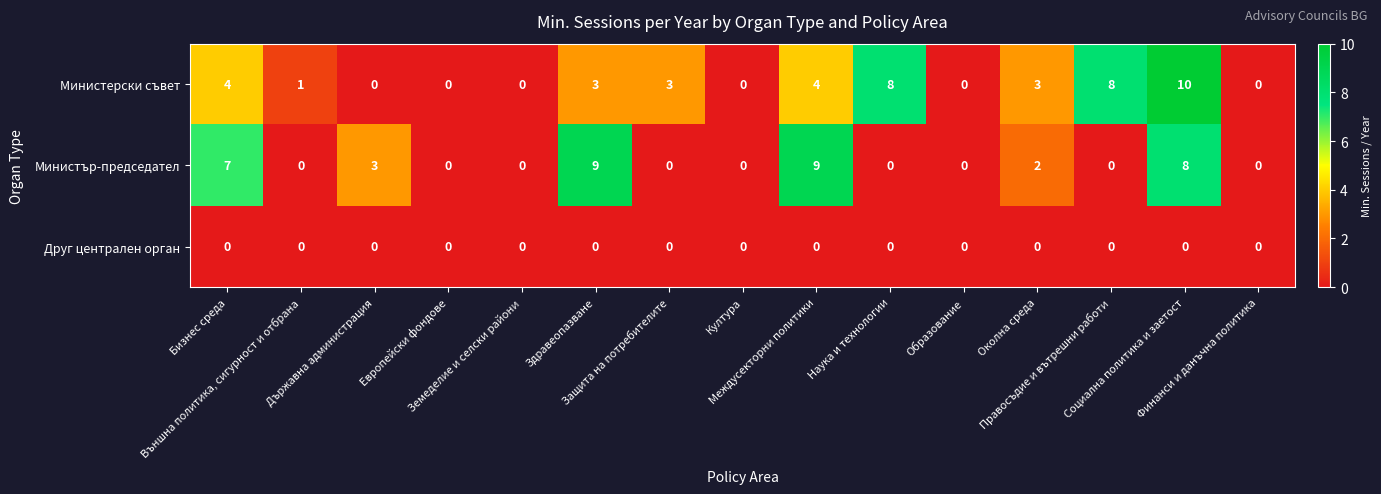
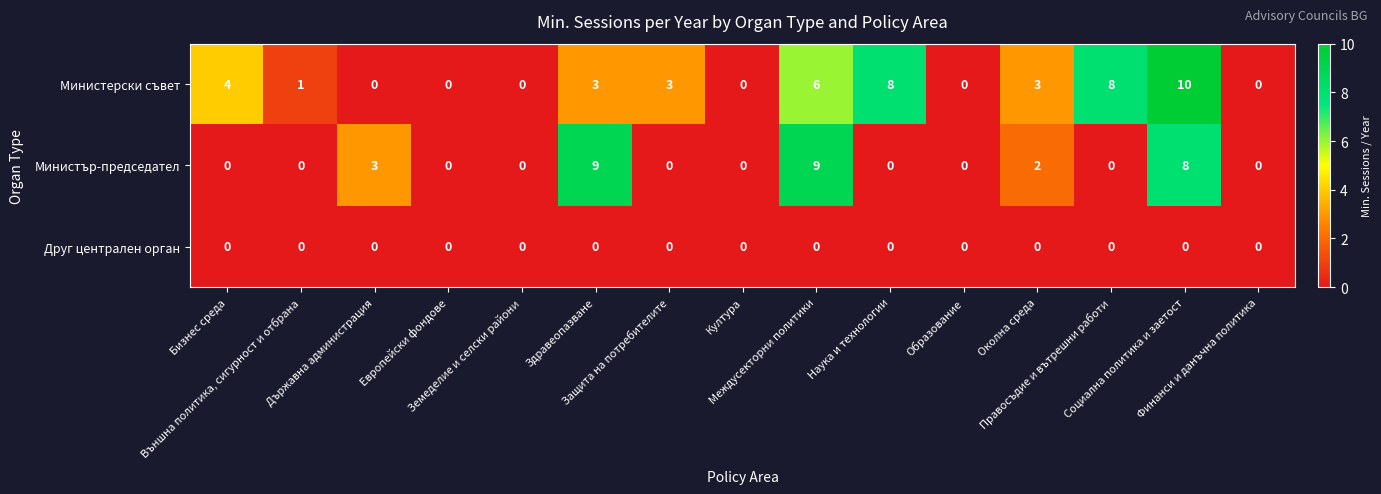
Министерски съвет, Междусекторни политики: 4 -> 6
Министър-председател, Бизнес среда: 7 -> 0
